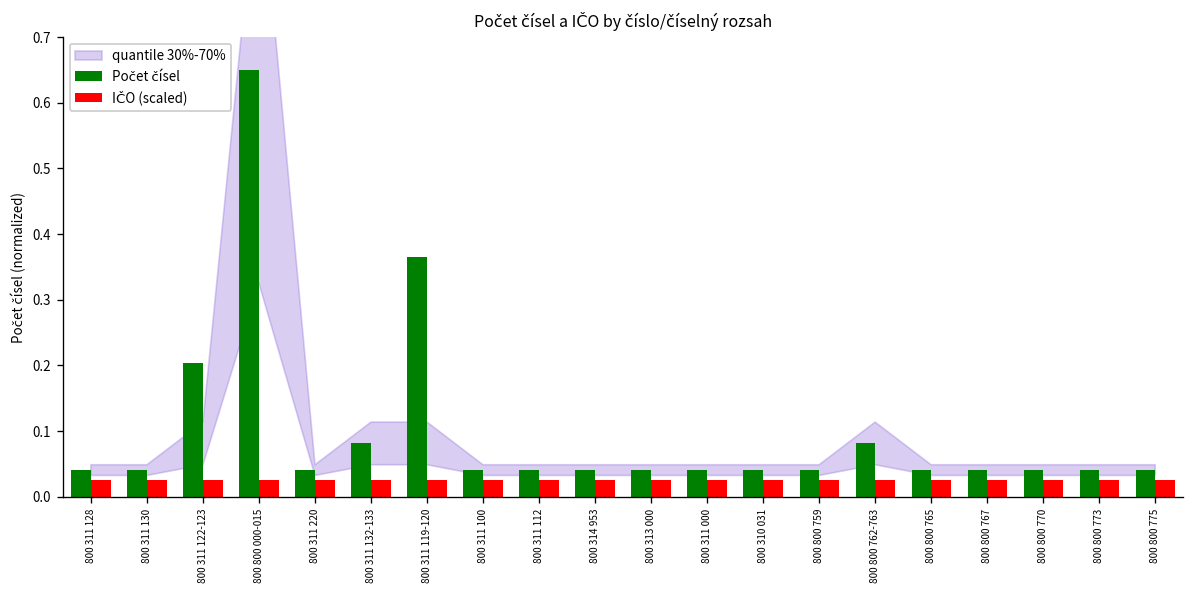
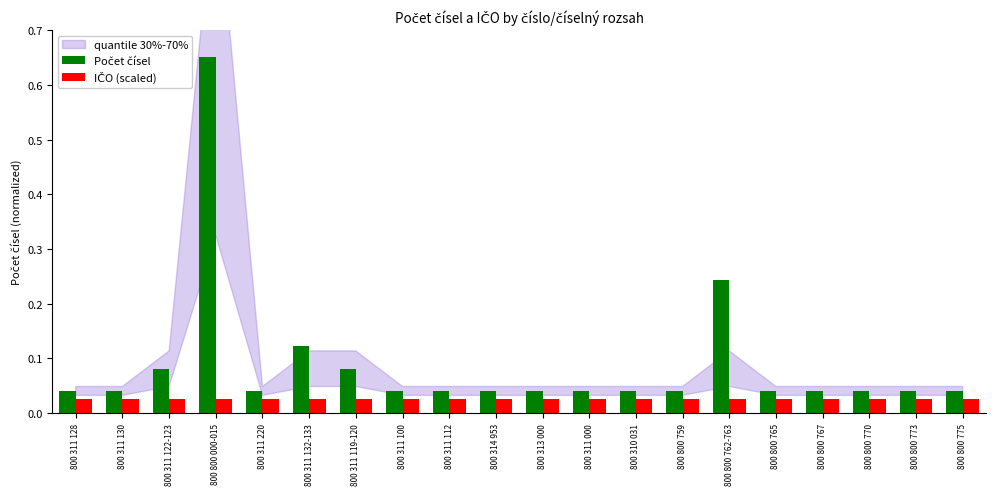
Počet čísel, 800 311 122-123: 0.20 -> 0.08
Počet čísel, 800 311 132-133: 0.08 -> 0.12
Počet čísel, 800 311 119-120: 0.37 -> 0.08
Počet čísel, 800 800 762-763: 0.08 -> 0.24
